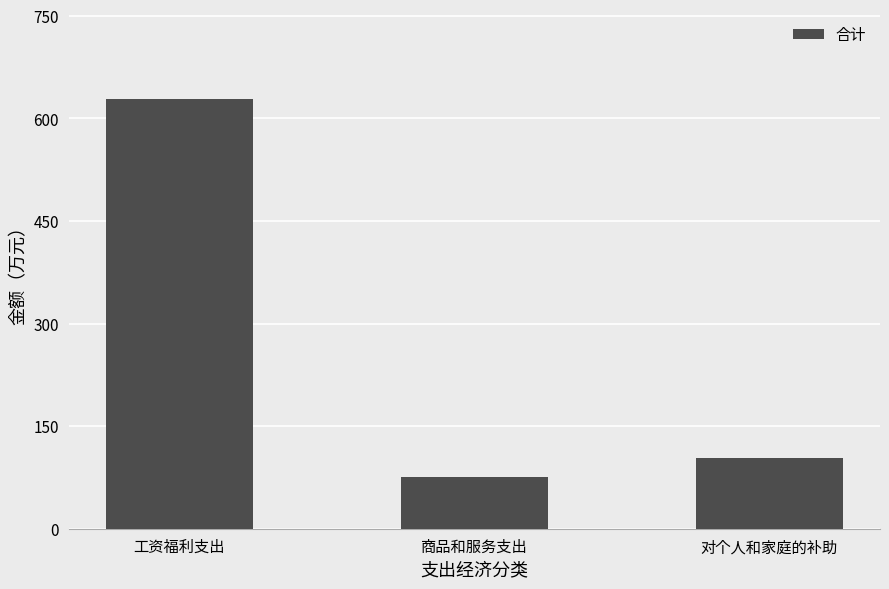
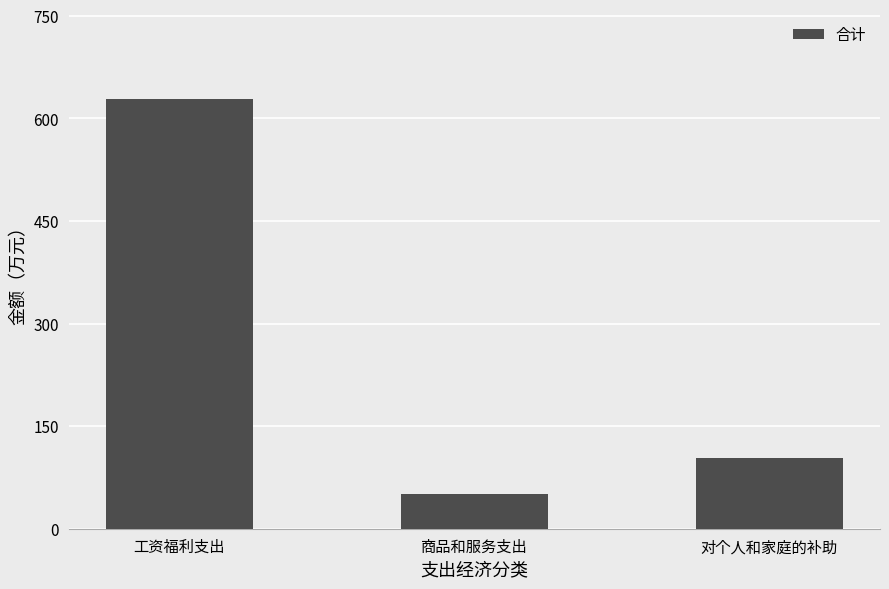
商品和服务支出: 80 -> 50
